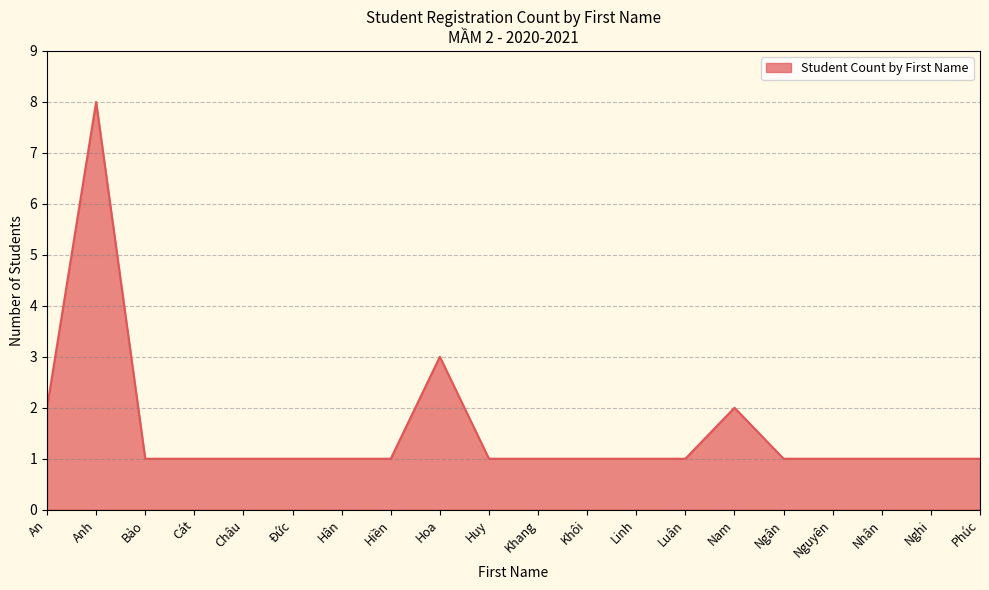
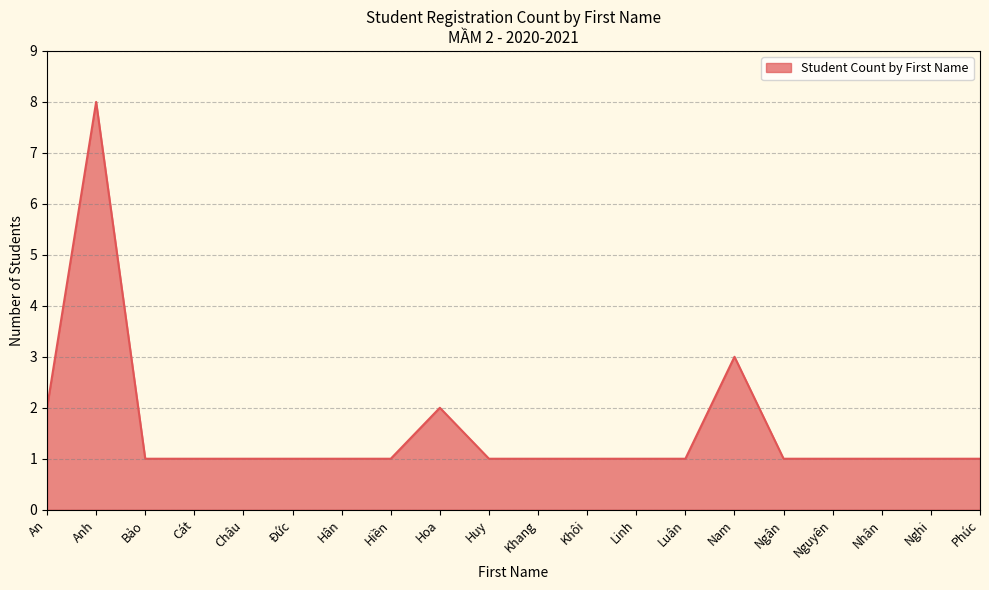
Hoa: 3 -> 2
Nam: 2 -> 3
